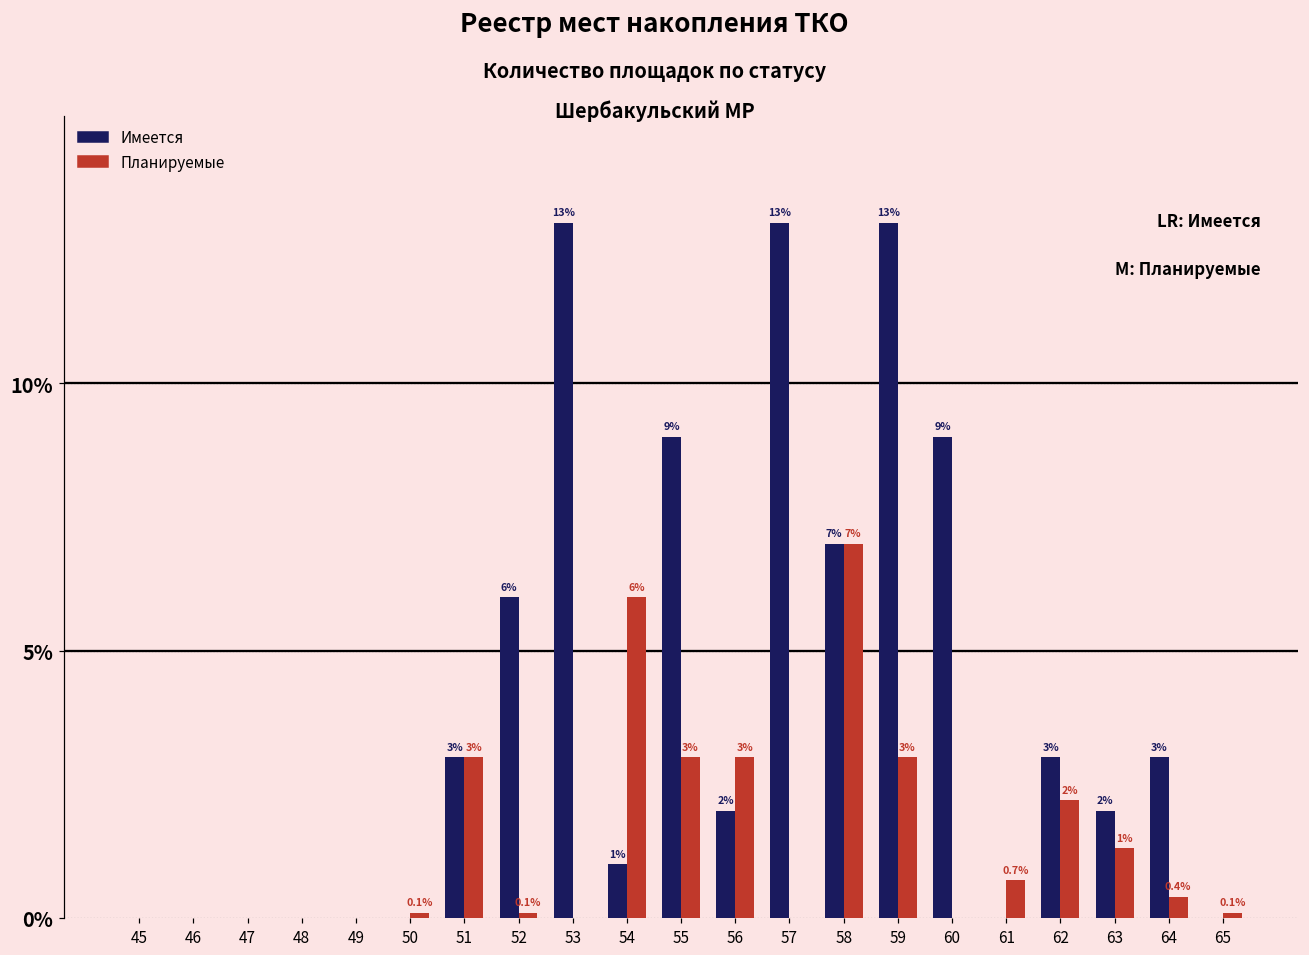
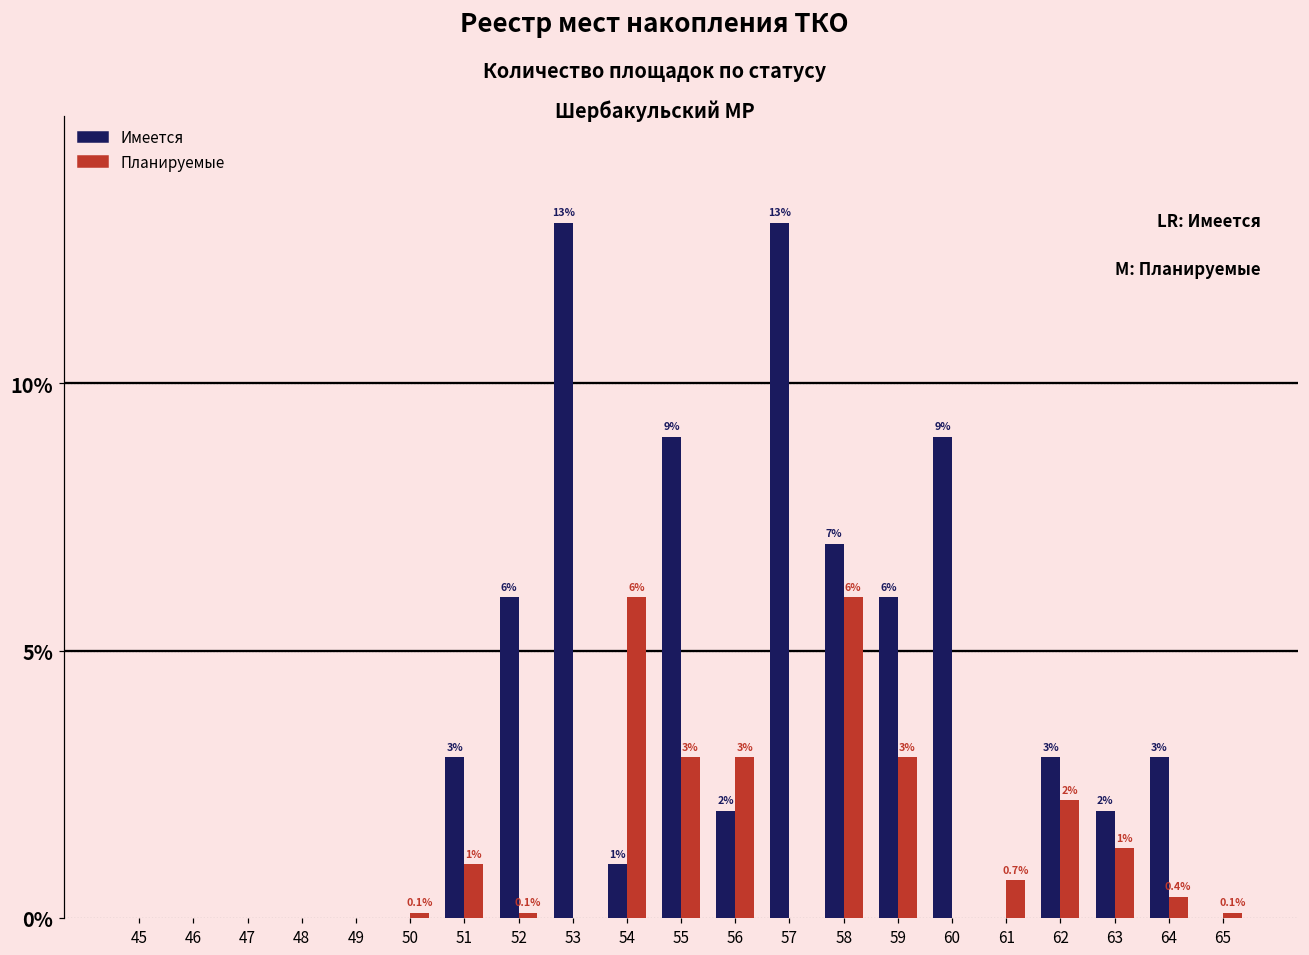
Планируемые, 51: 3% -> 1%
Планируемые, 58: 7% -> 6%
Имеется, 59: 13% -> 6%
